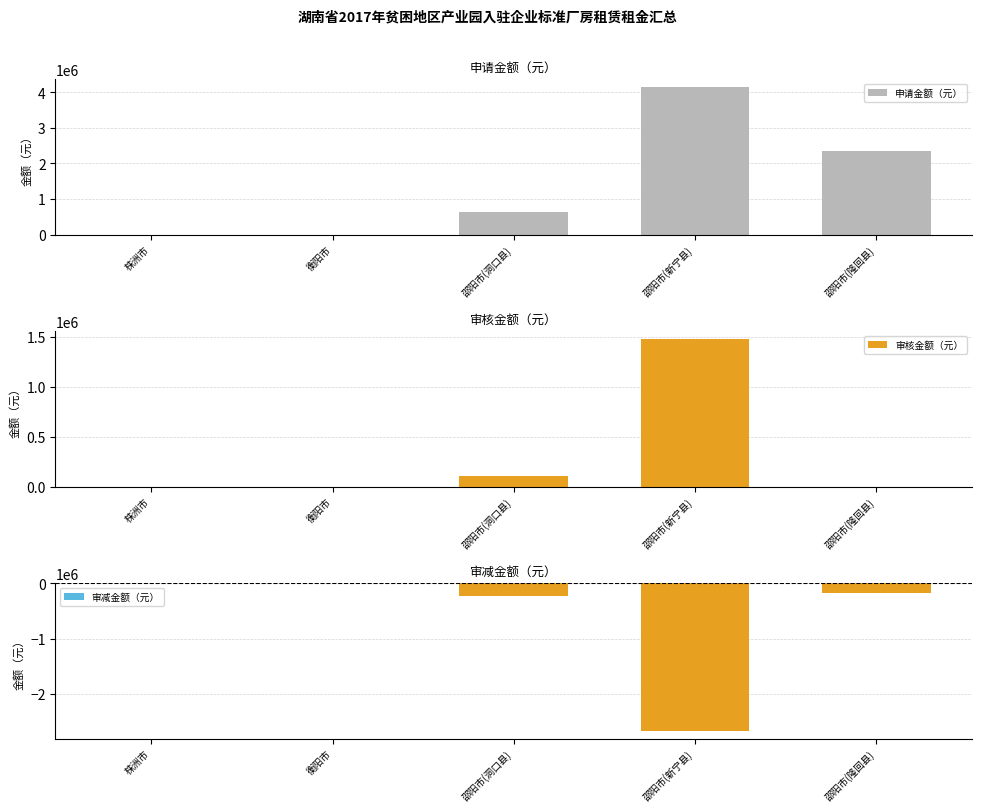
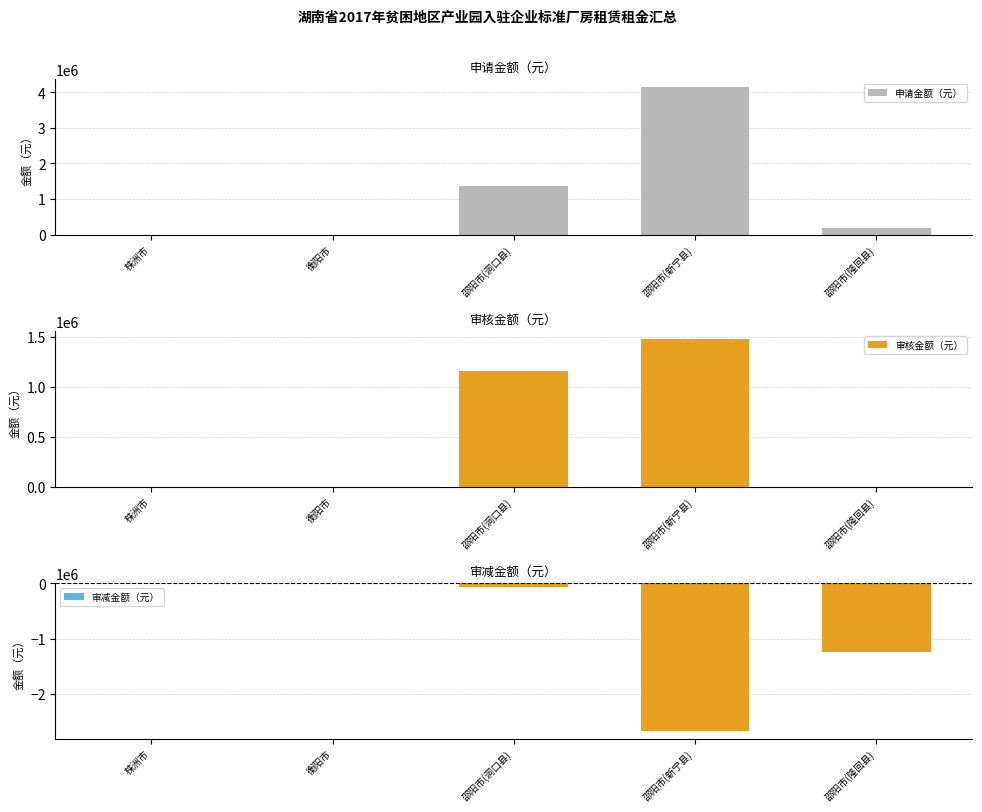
申请金额（元）, 邵阳市(洞口县): 600000 -> 1400000
申请金额（元）, 邵阳市(隆回县): 2400000 -> 200000
审核金额（元）, 邵阳市(洞口县): 100000 -> 1150000
审减金额（元）, 邵阳市(洞口县): -200000 -> -100000
审减金额（元）, 邵阳市(隆回县): -200000 -> -1200000
